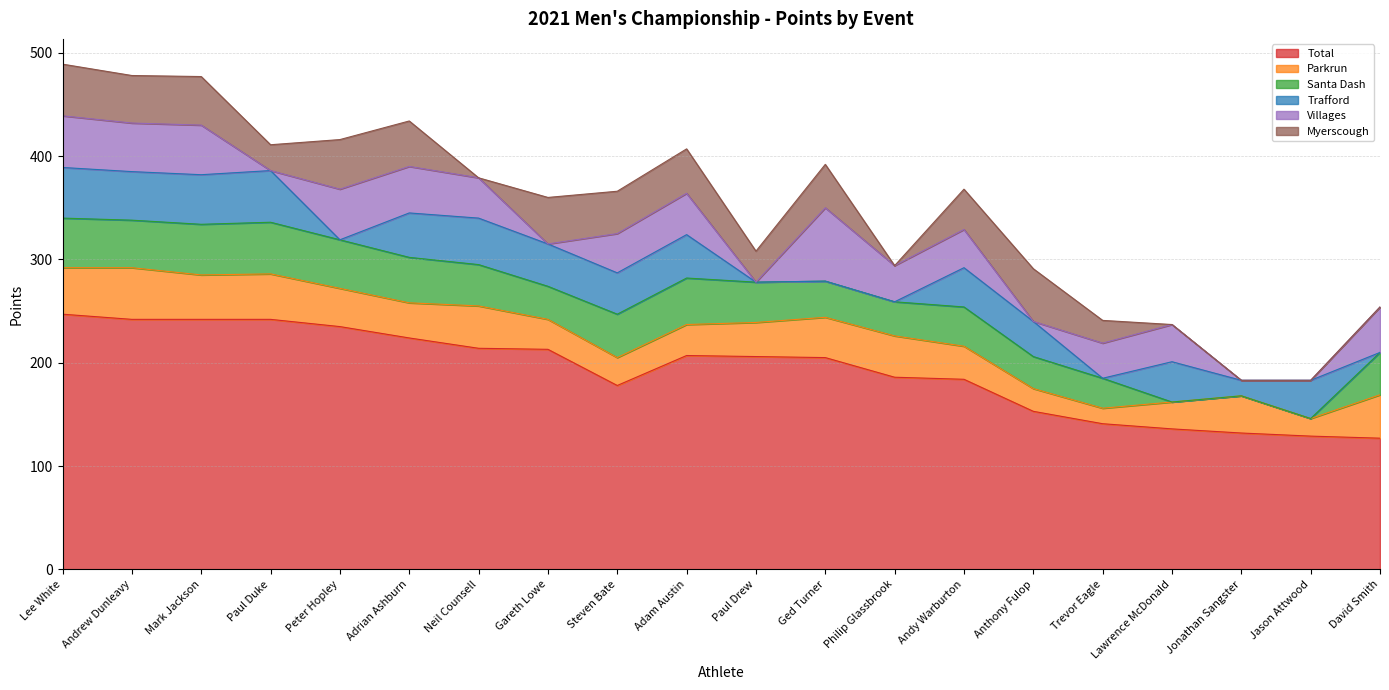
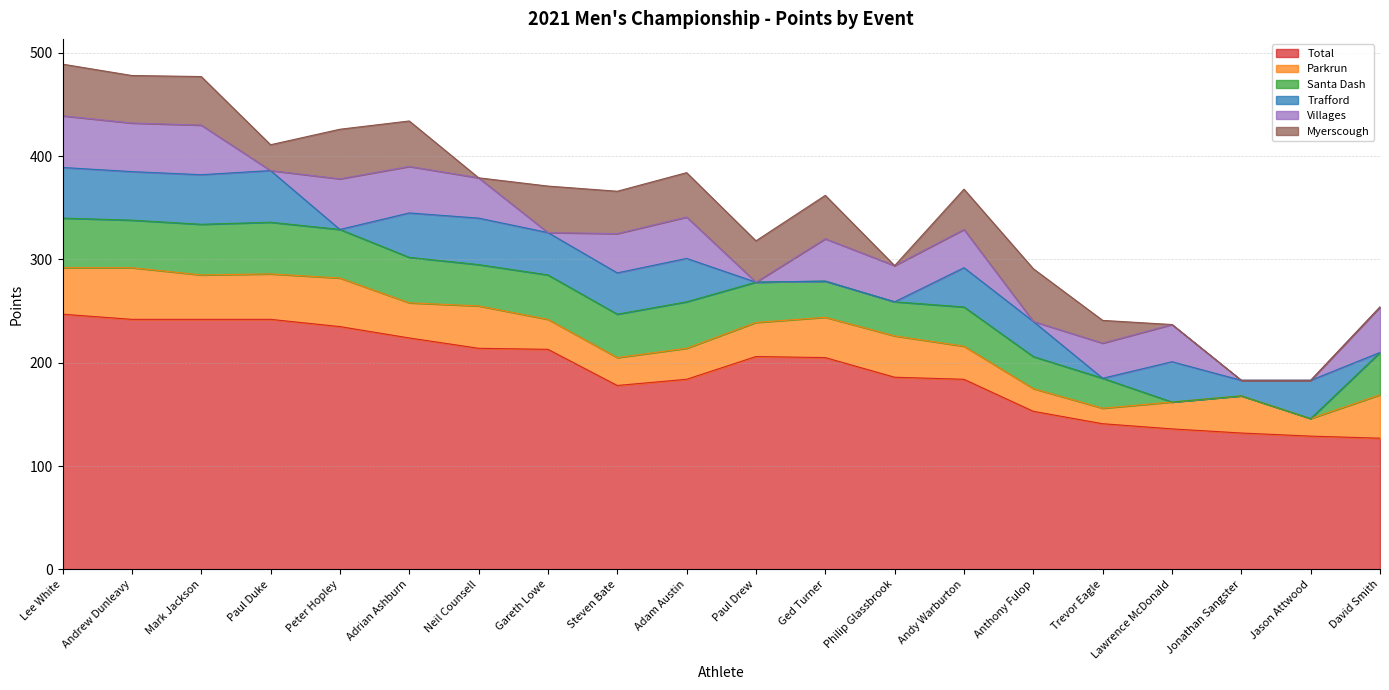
Parkrun, Peter Hopley: 37 -> 47
Santa Dash, Gareth Lowe: 32 -> 43
Total, Adam Austin: 207 -> 184
Myerscough, Paul Drew: 30 -> 40
Villages, Ged Turner: 71 -> 41
